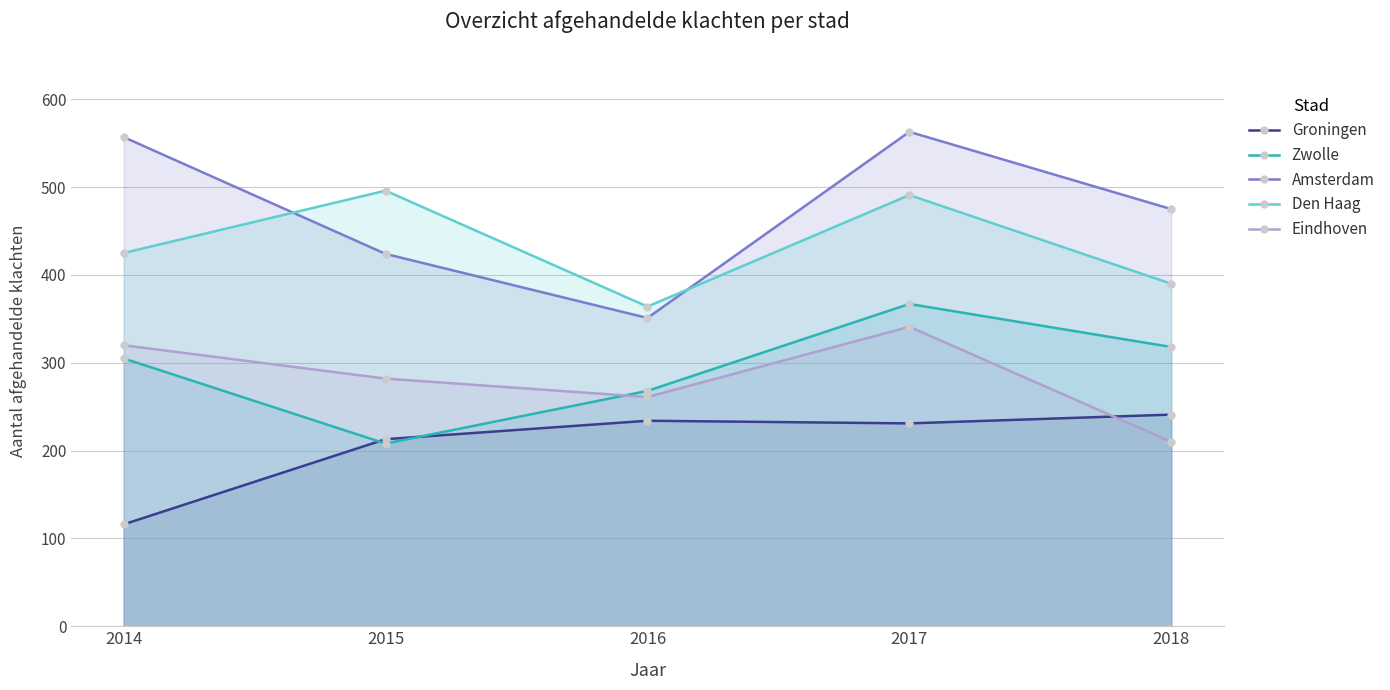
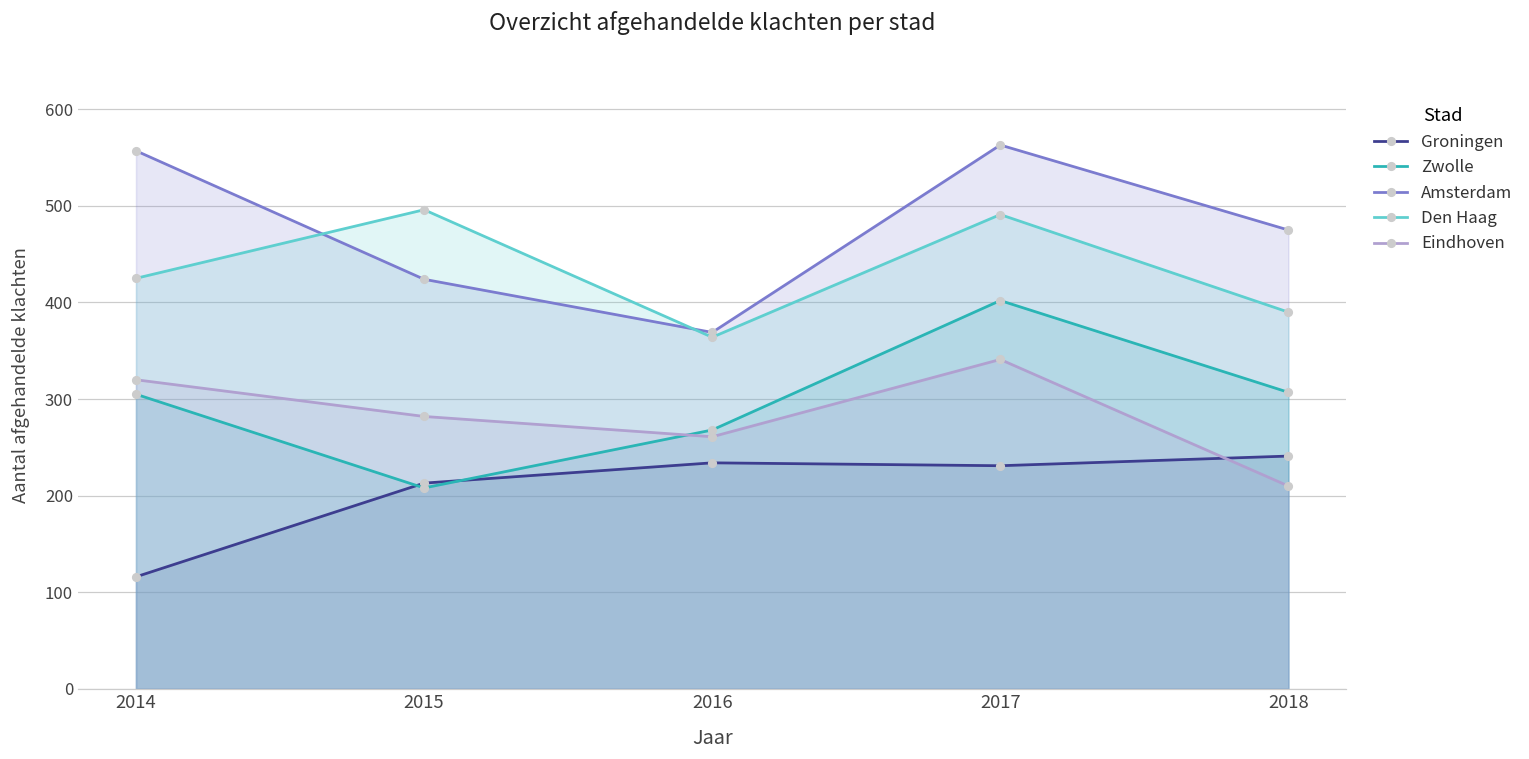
Amsterdam, 2016: 350 -> 370
Zwolle, 2017: 370 -> 400
Zwolle, 2018: 320 -> 310
